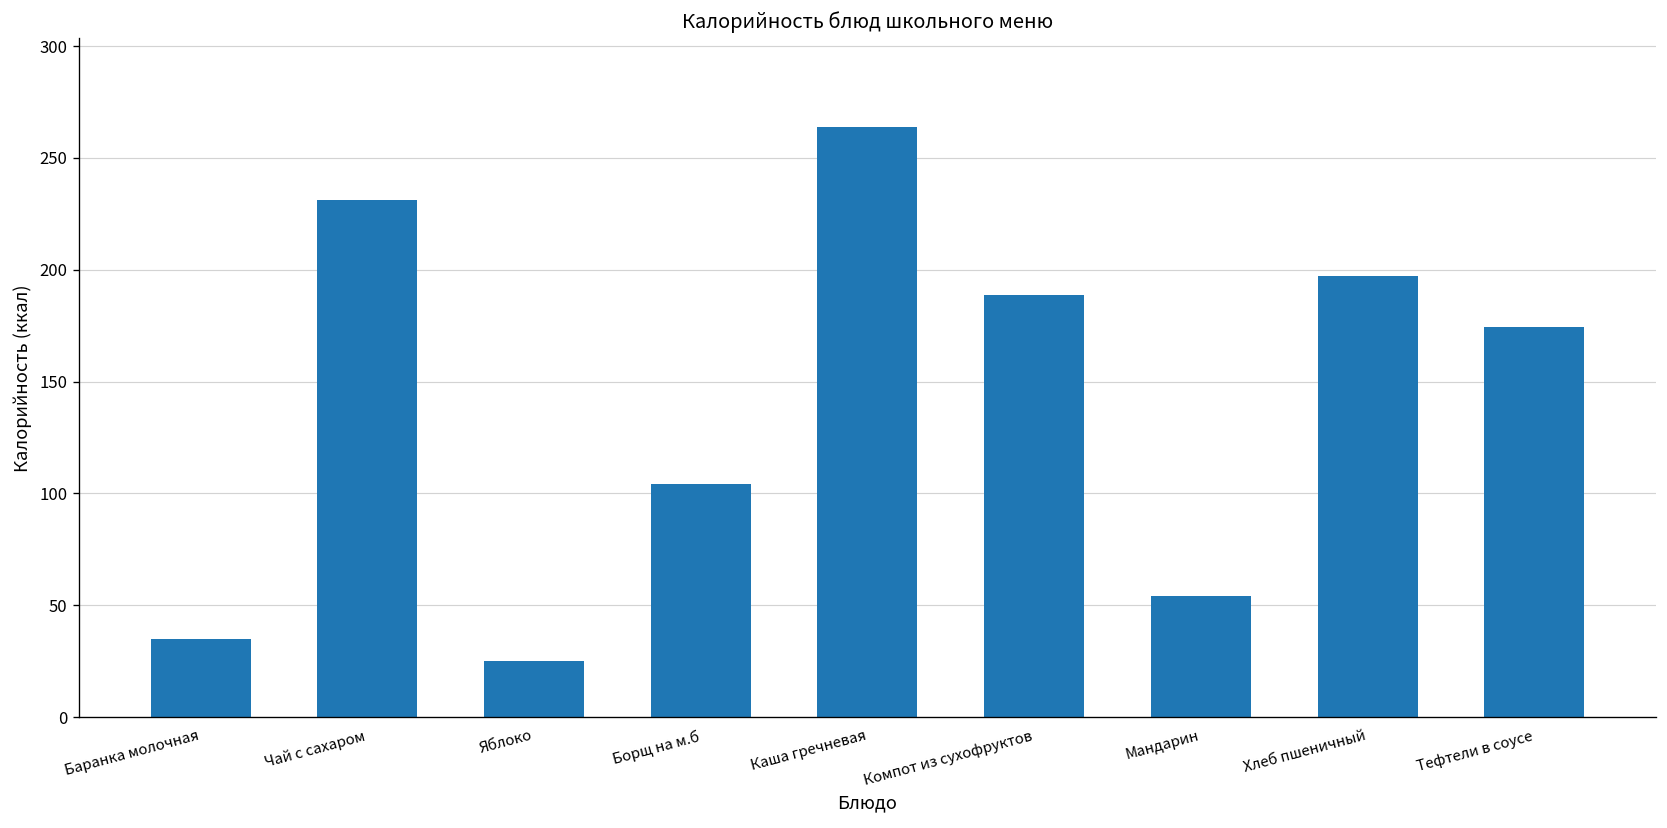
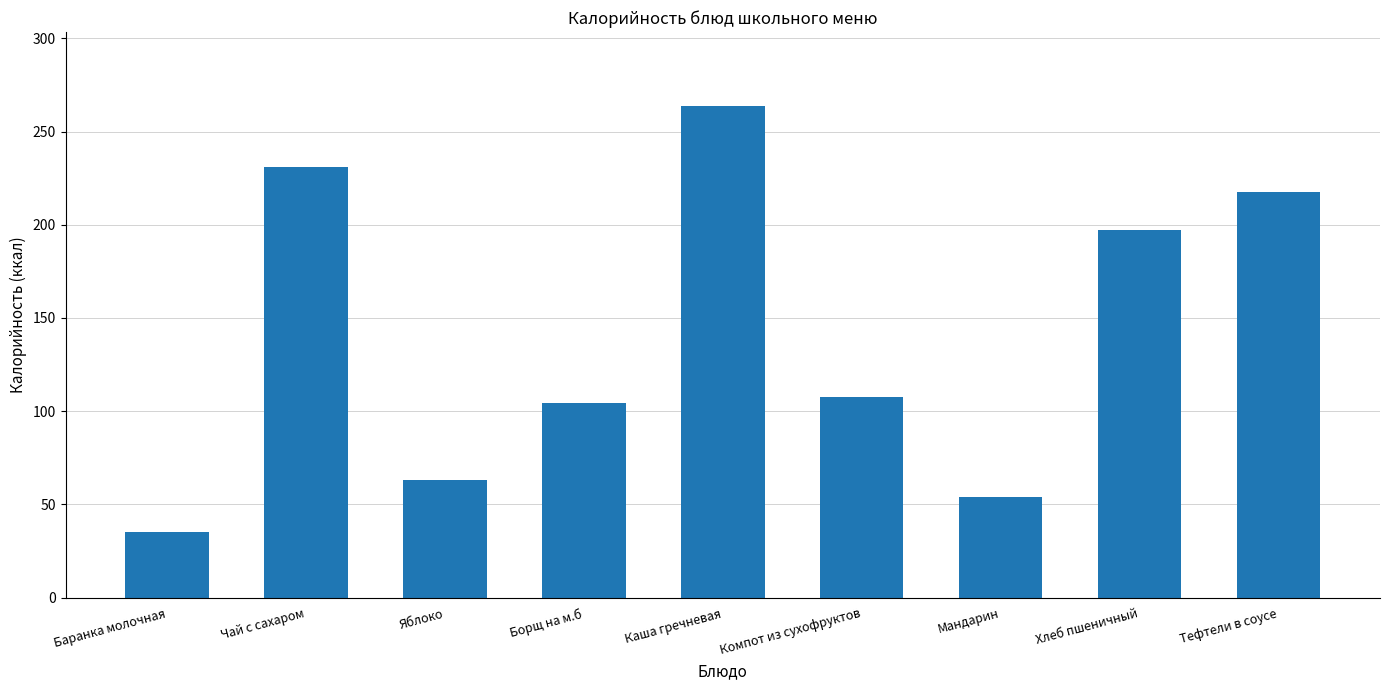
Яблоко: 25 -> 63
Компот из сухофруктов: 189 -> 107
Тефтели в соусе: 174 -> 218
